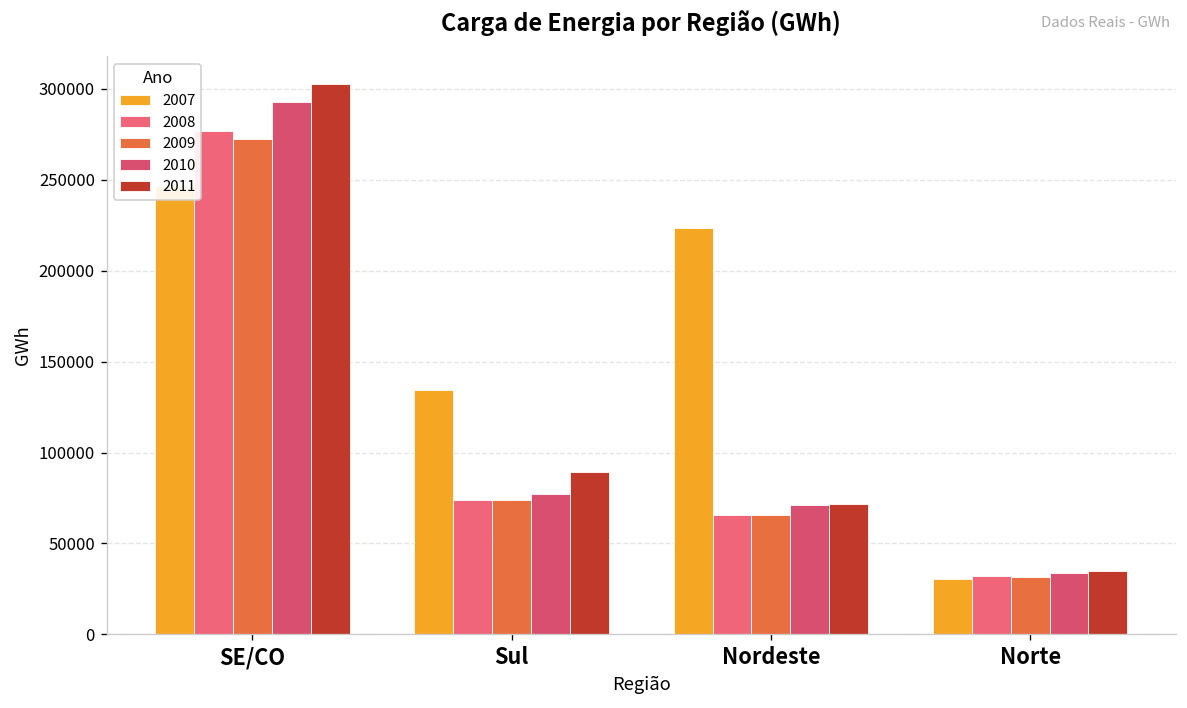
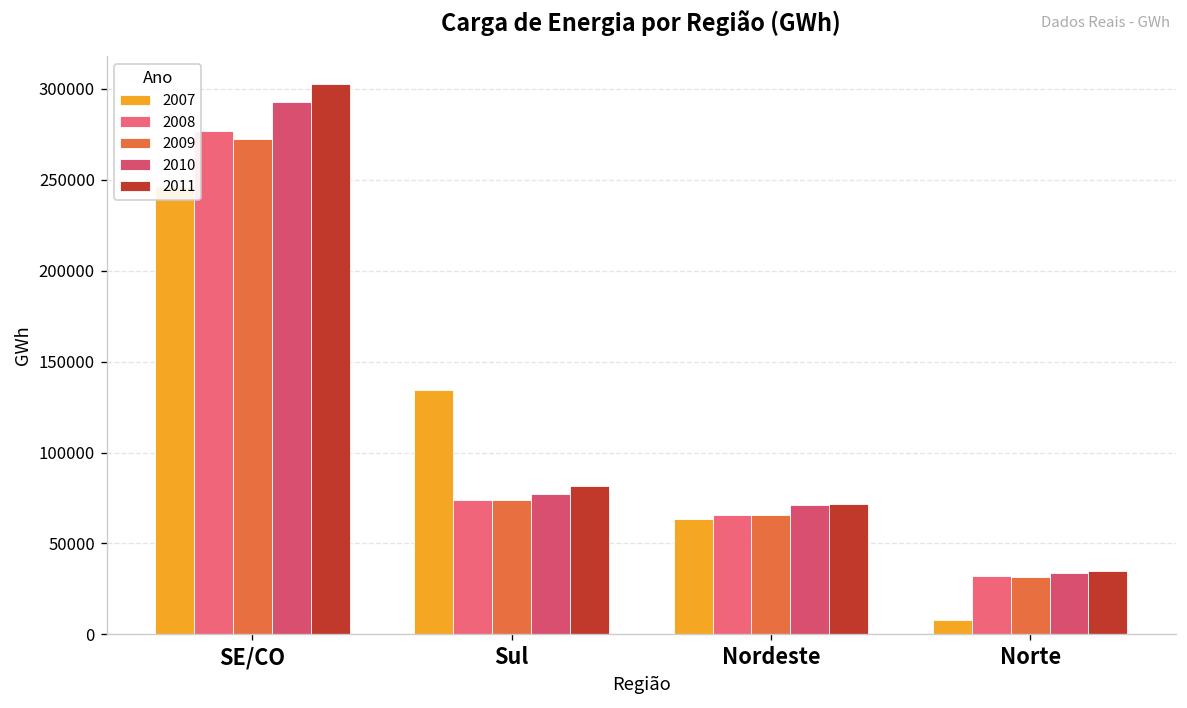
2011, Sul: 89000 -> 82000
2007, Nordeste: 223000 -> 63000
2007, Norte: 30000 -> 8000
